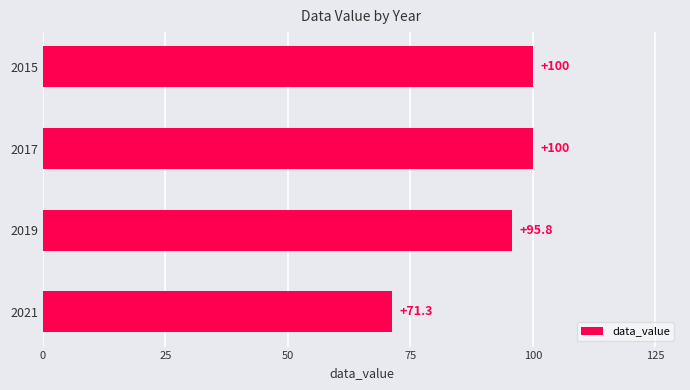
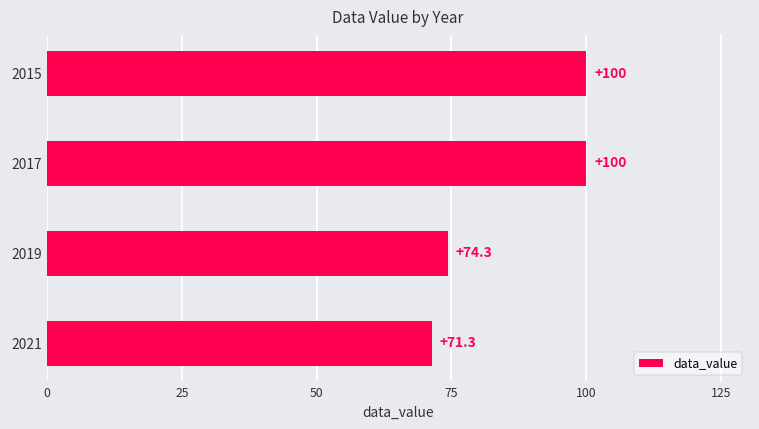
2019: +95.8 -> +74.3
